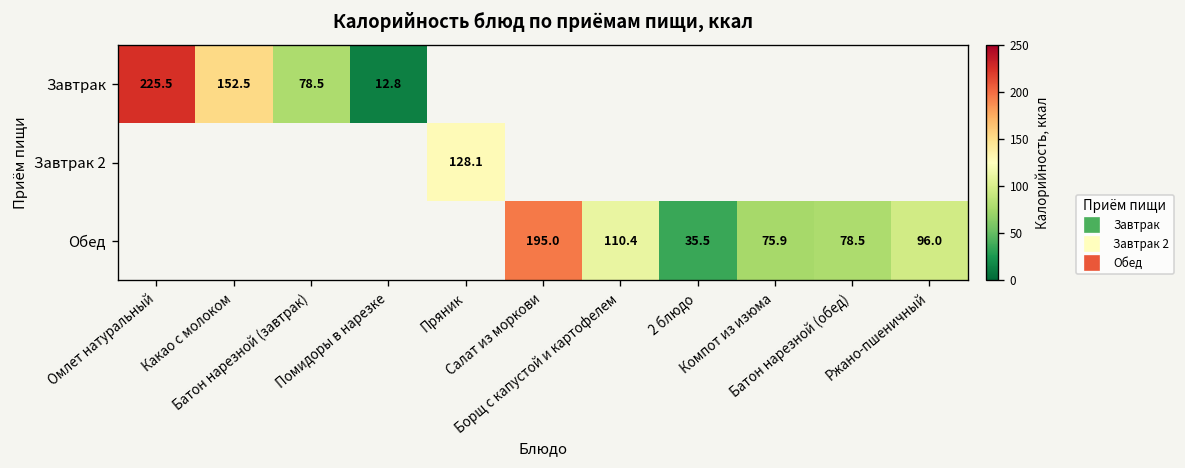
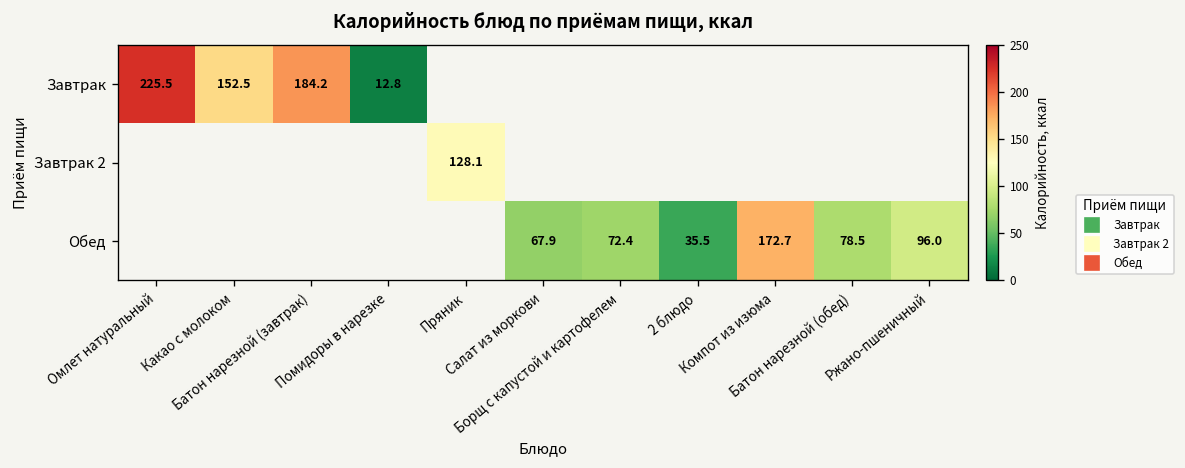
Завтрак, Батон нарезной (завтрак): 78.5 -> 184.2
Обед, Салат из моркови: 195.0 -> 67.9
Обед, Борщ с капустой и картофелем: 110.4 -> 72.4
Обед, Компот из изюма: 75.9 -> 172.7
